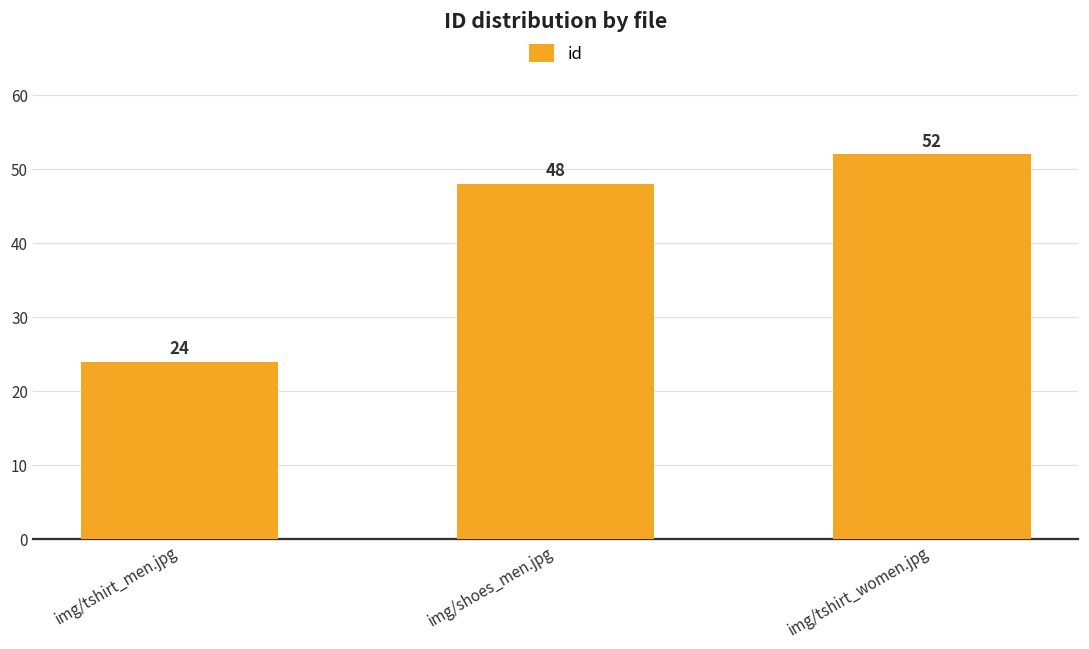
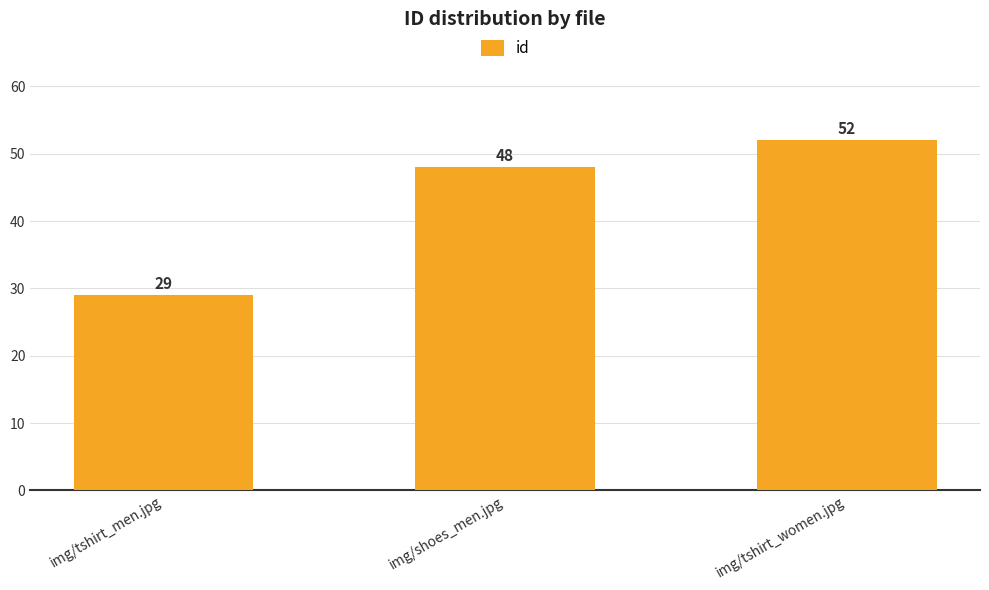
img/tshirt_men.jpg: 24 -> 29
